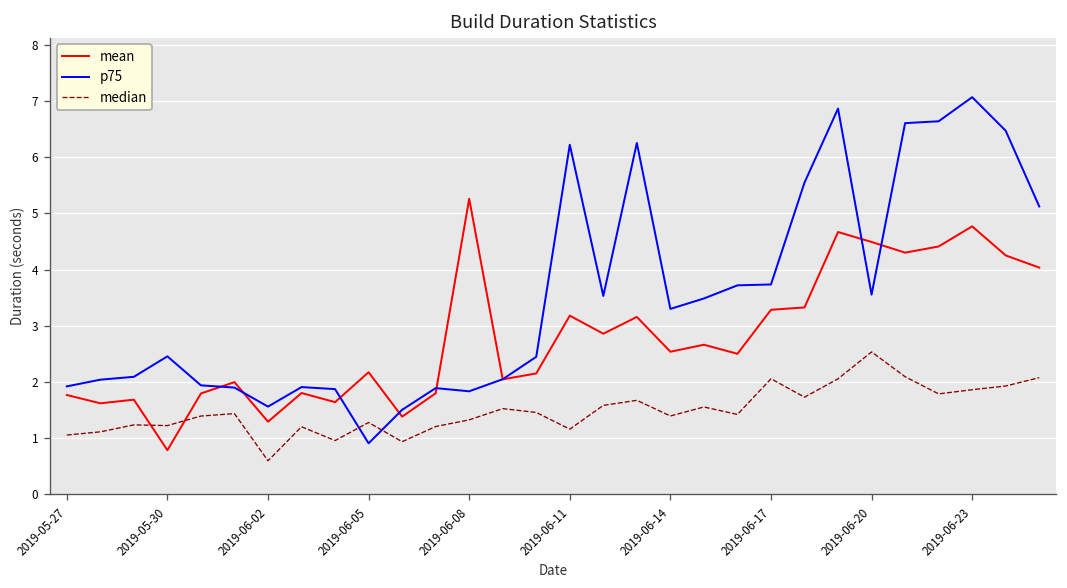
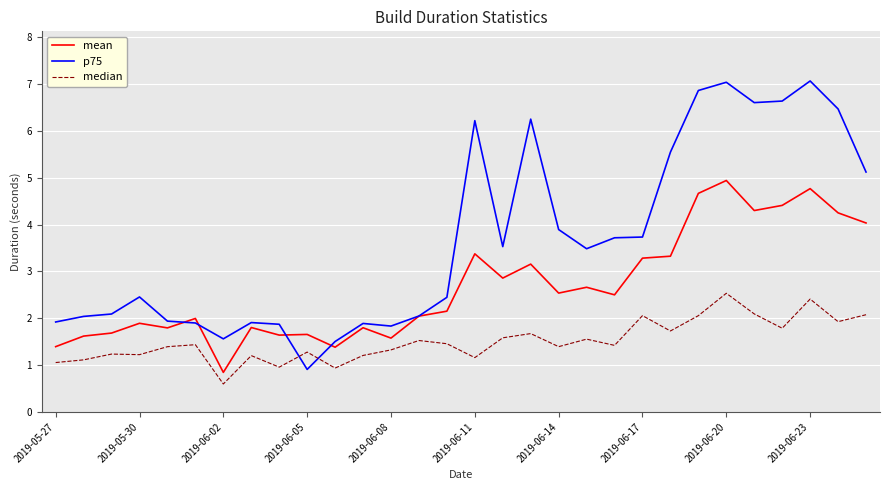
mean, 2019-05-27: 1.8 -> 1.4
mean, 2019-05-30: 0.8 -> 1.9
mean, 2019-06-02: 1.3 -> 0.8
mean, 2019-06-05: 2.2 -> 1.7
mean, 2019-06-08: 5.3 -> 1.6
mean, 2019-06-11: 3.2 -> 3.4
p75, 2019-06-14: 3.3 -> 3.9
mean, 2019-06-20: 4.5 -> 4.9
p75, 2019-06-20: 3.6 -> 7.0
median, 2019-06-23: 1.9 -> 2.4
